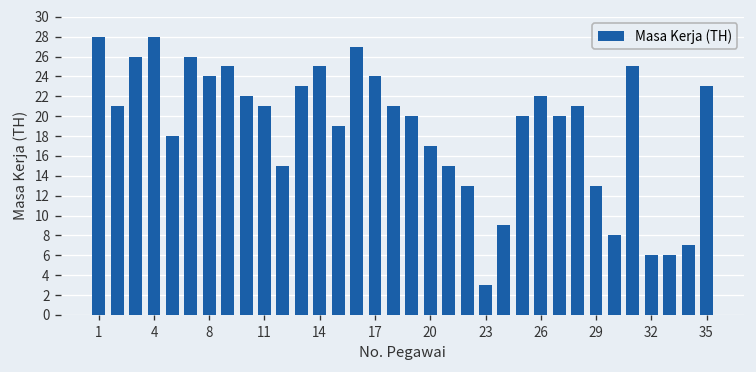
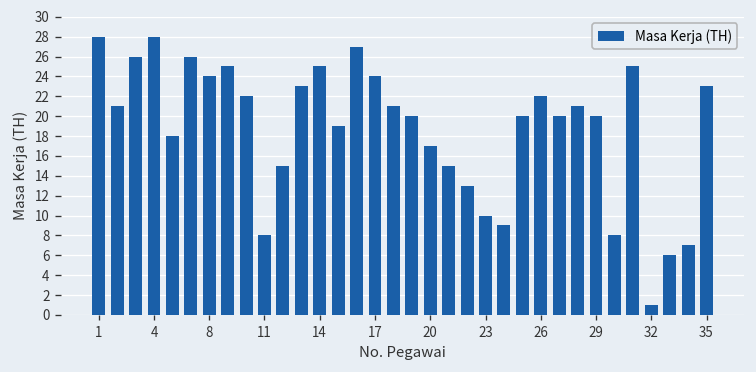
11: 21 -> 8
23: 3 -> 10
29: 13 -> 20
32: 6 -> 1
